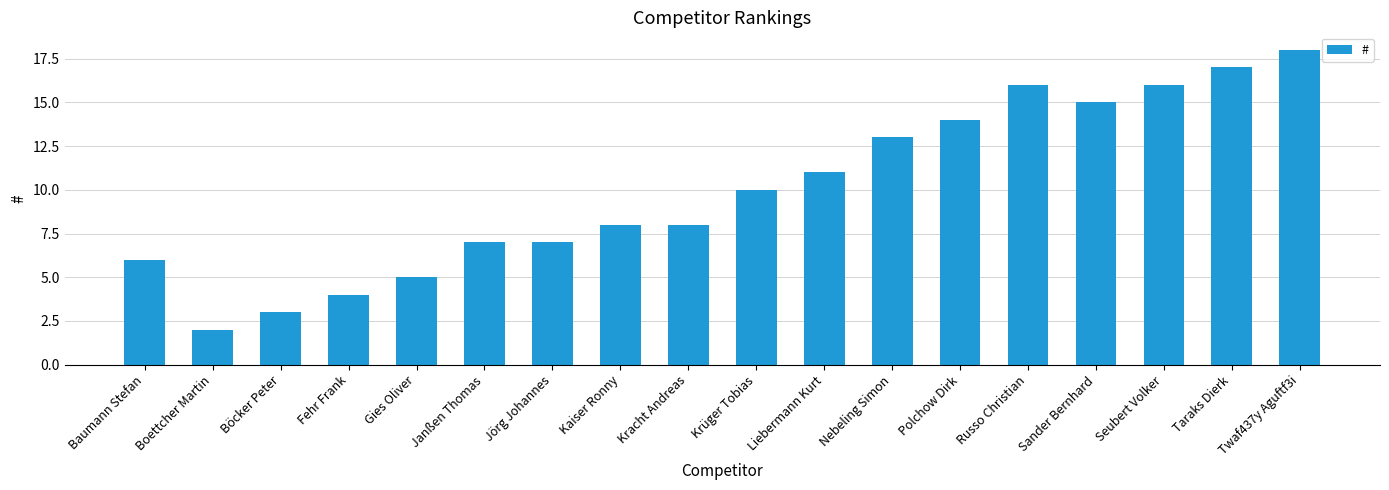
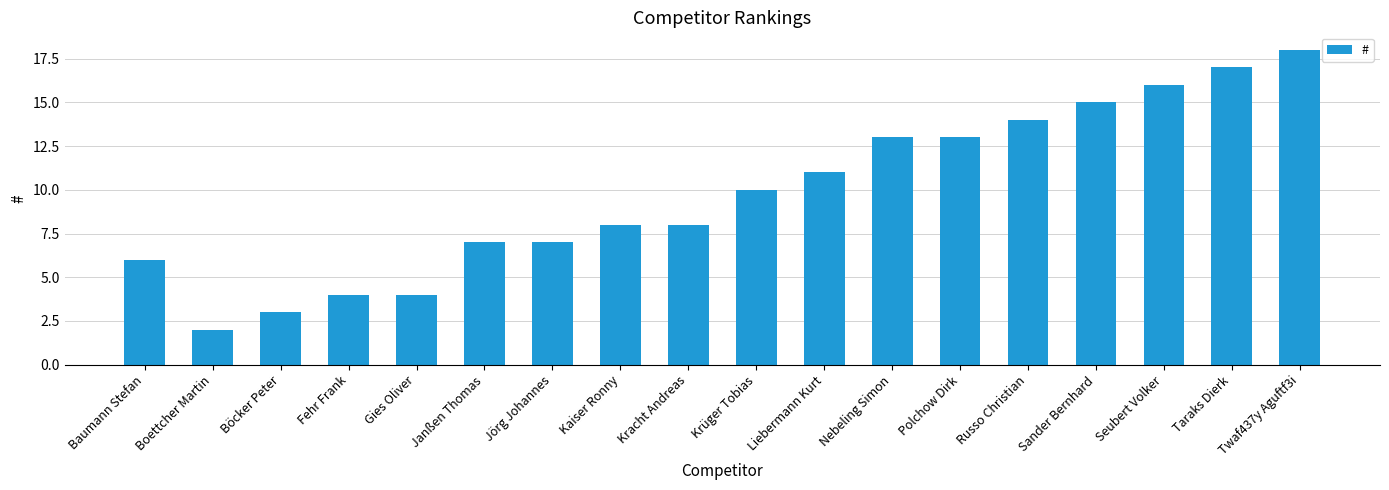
Gies Oliver: 5 -> 4
Polchow Dirk: 14 -> 13
Russo Christian: 16 -> 14
